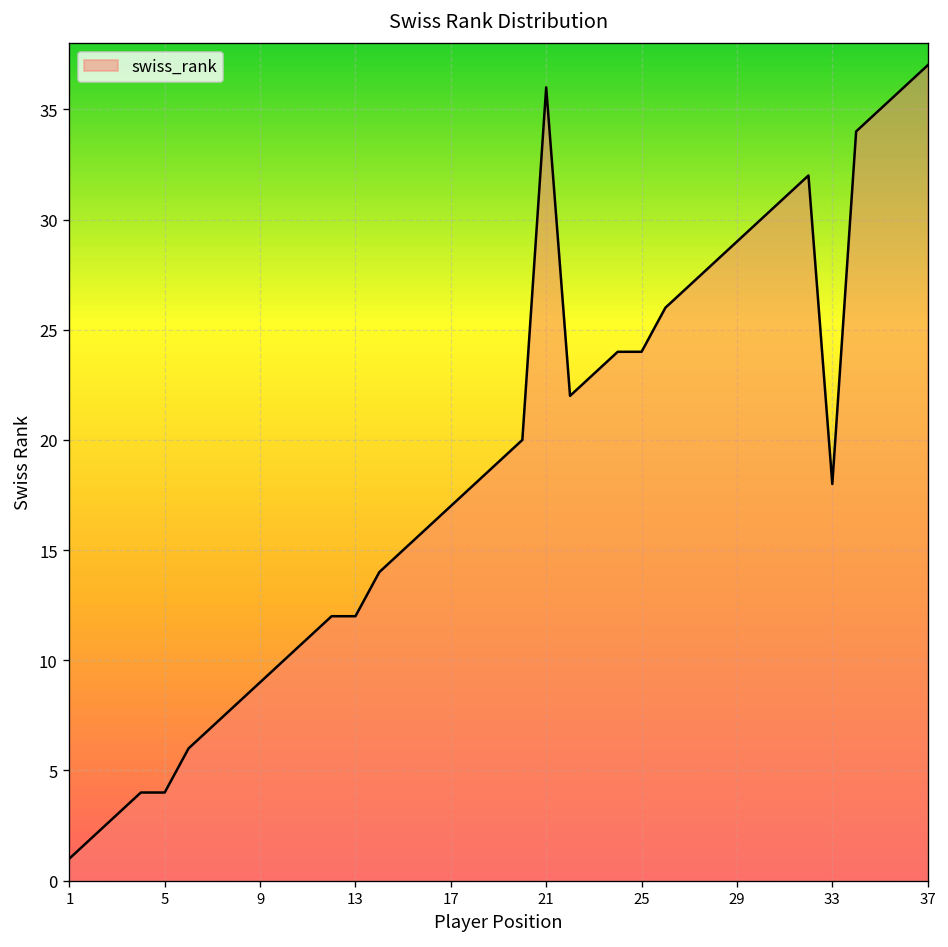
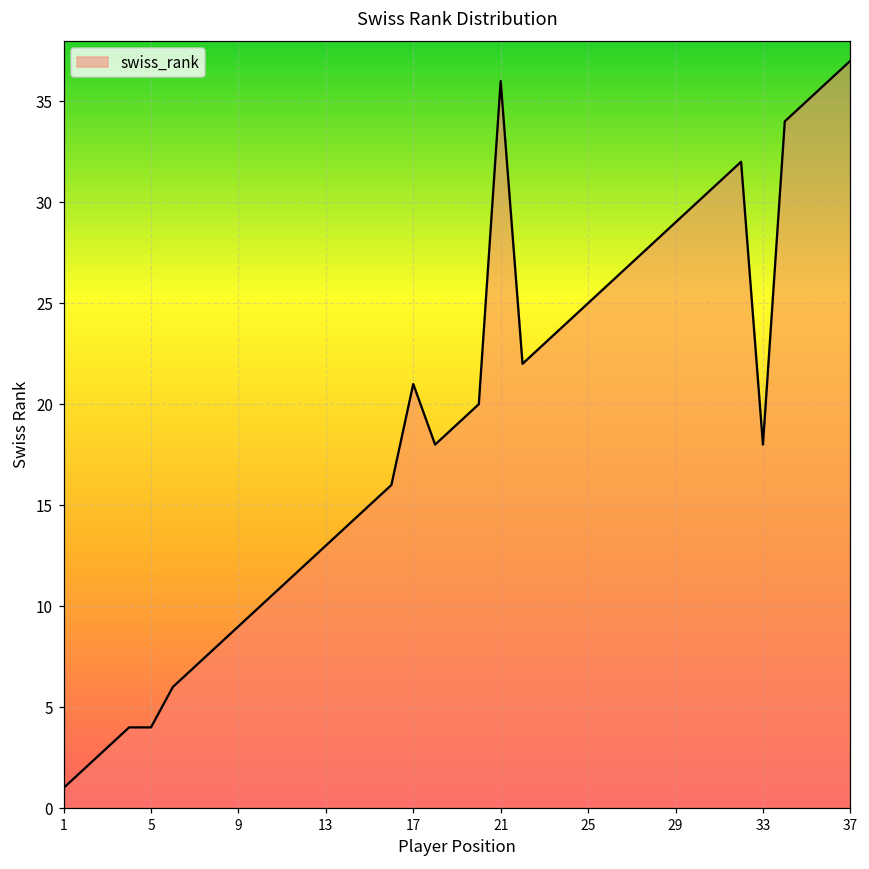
13: 12 -> 13
17: 17 -> 21
25: 24 -> 25
